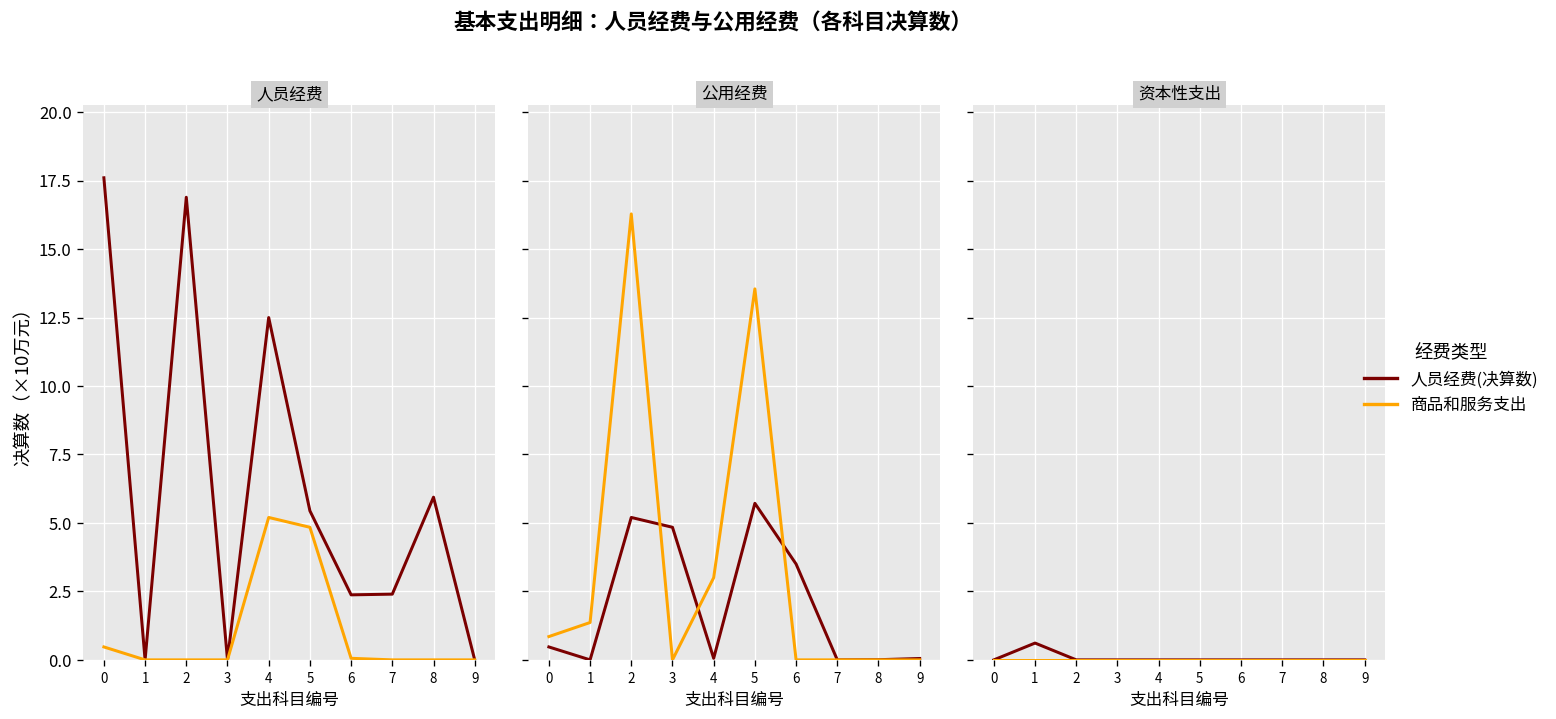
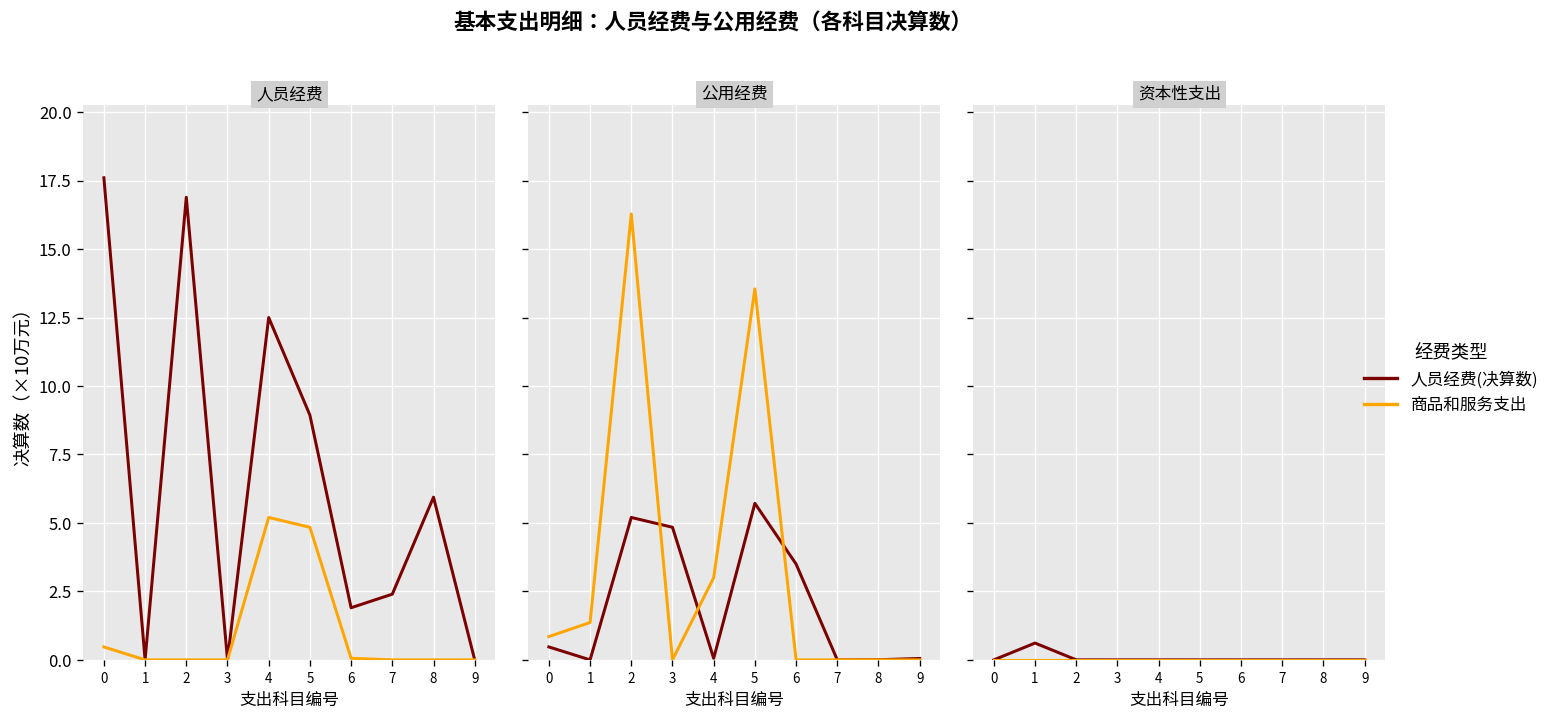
人员经费, 人员经费(决算数), 5: 5.4 -> 8.9
人员经费, 人员经费(决算数), 6: 2.4 -> 1.9
